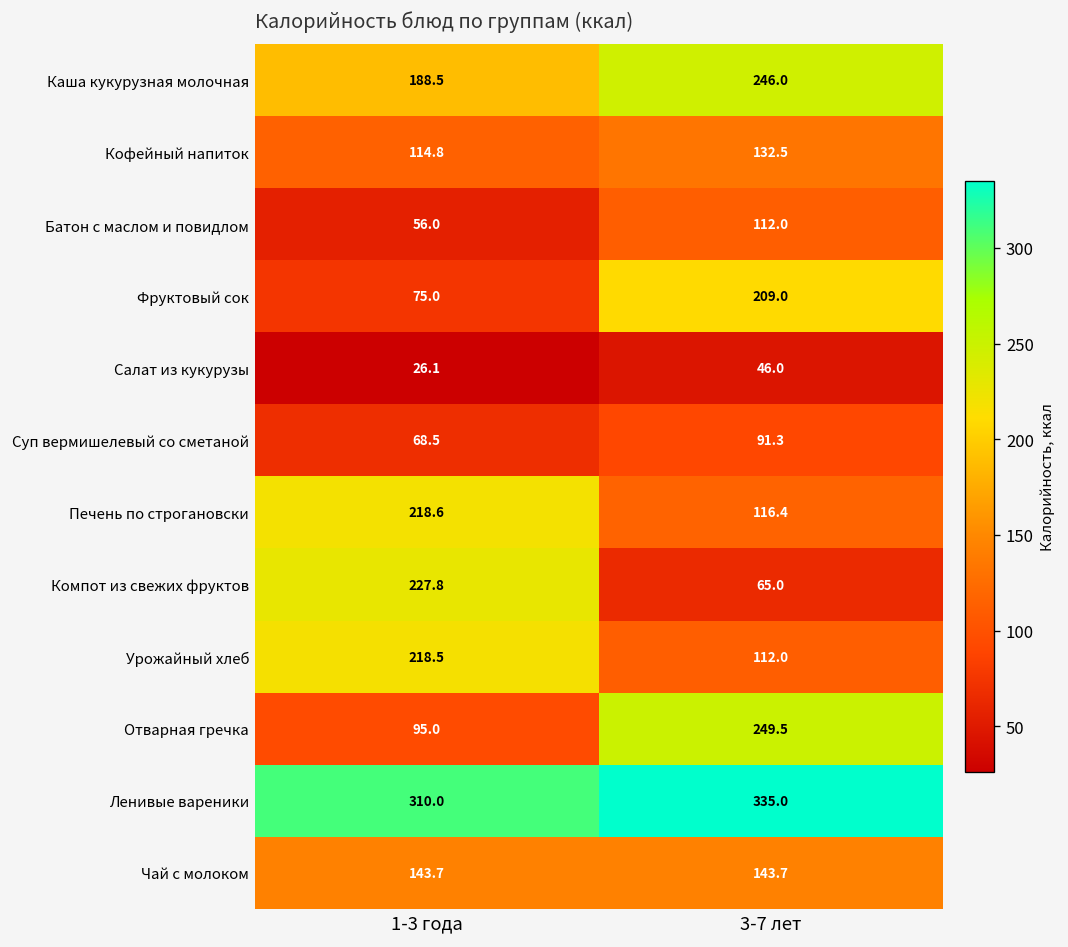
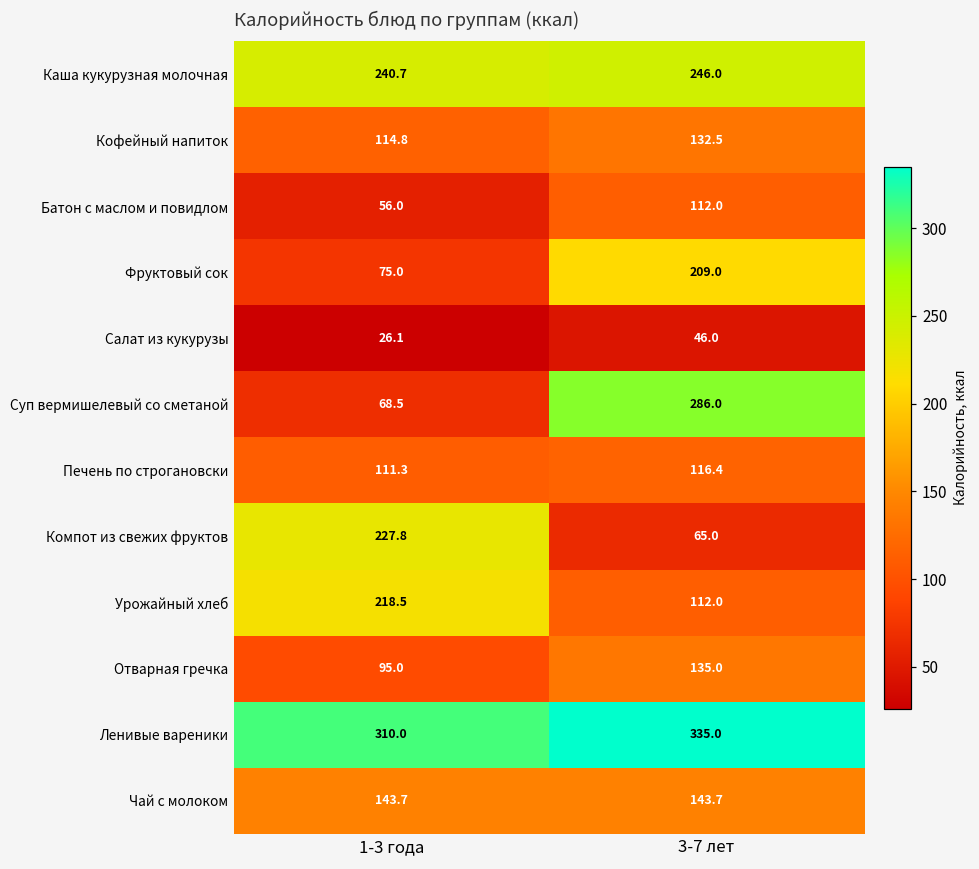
Каша кукурузная молочная, 1-3 года: 188.5 -> 240.7
Суп вермишелевый со сметаной, 3-7 лет: 91.3 -> 286.0
Печень по строгановски, 1-3 года: 218.6 -> 111.3
Отварная гречка, 3-7 лет: 249.5 -> 135.0
